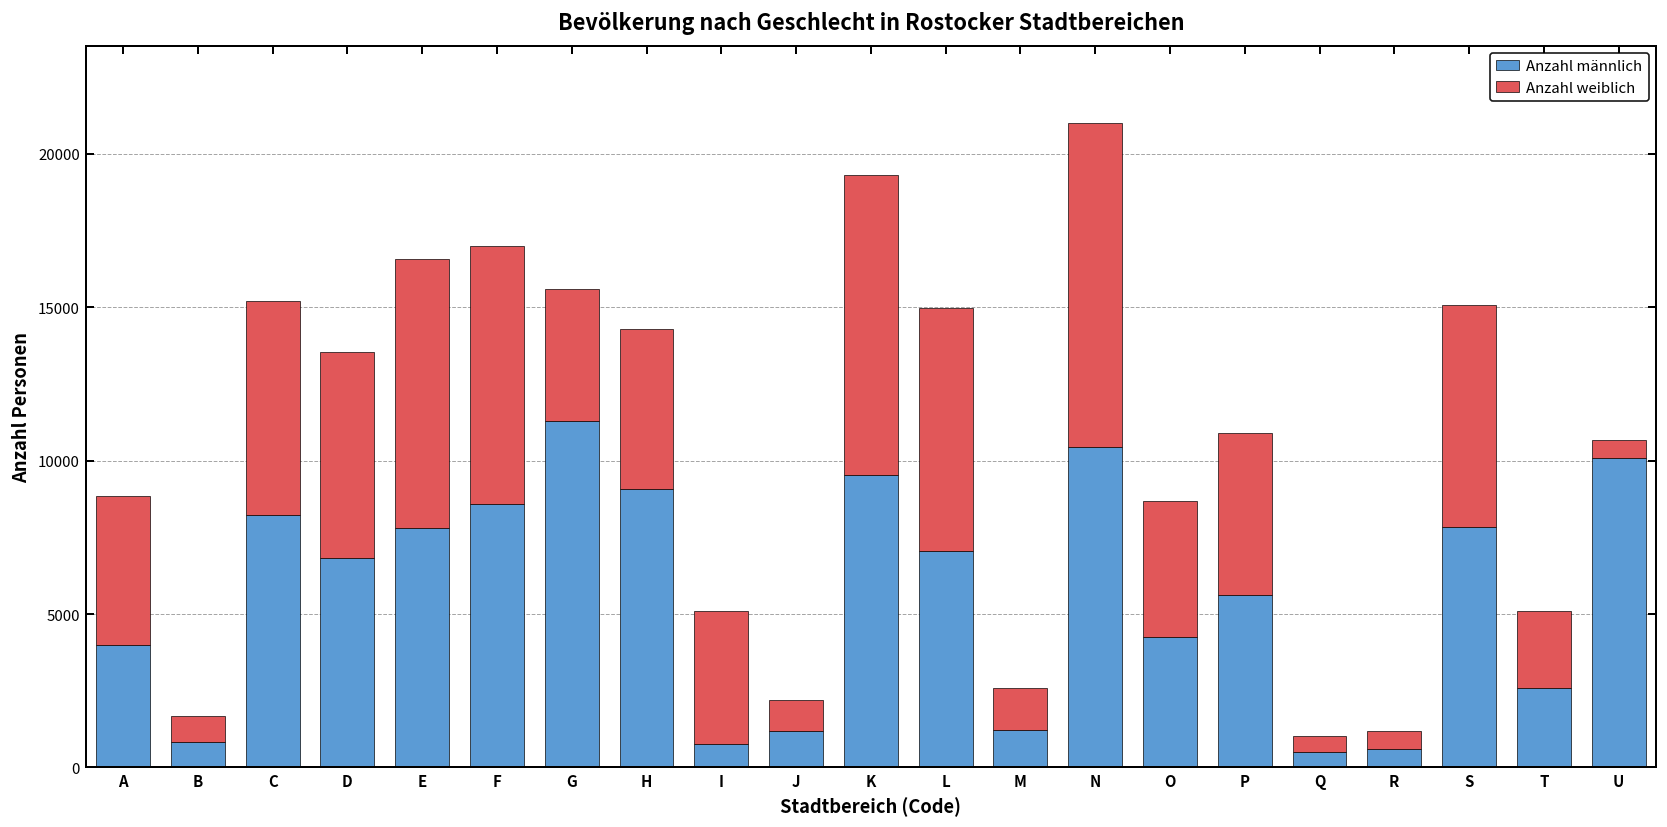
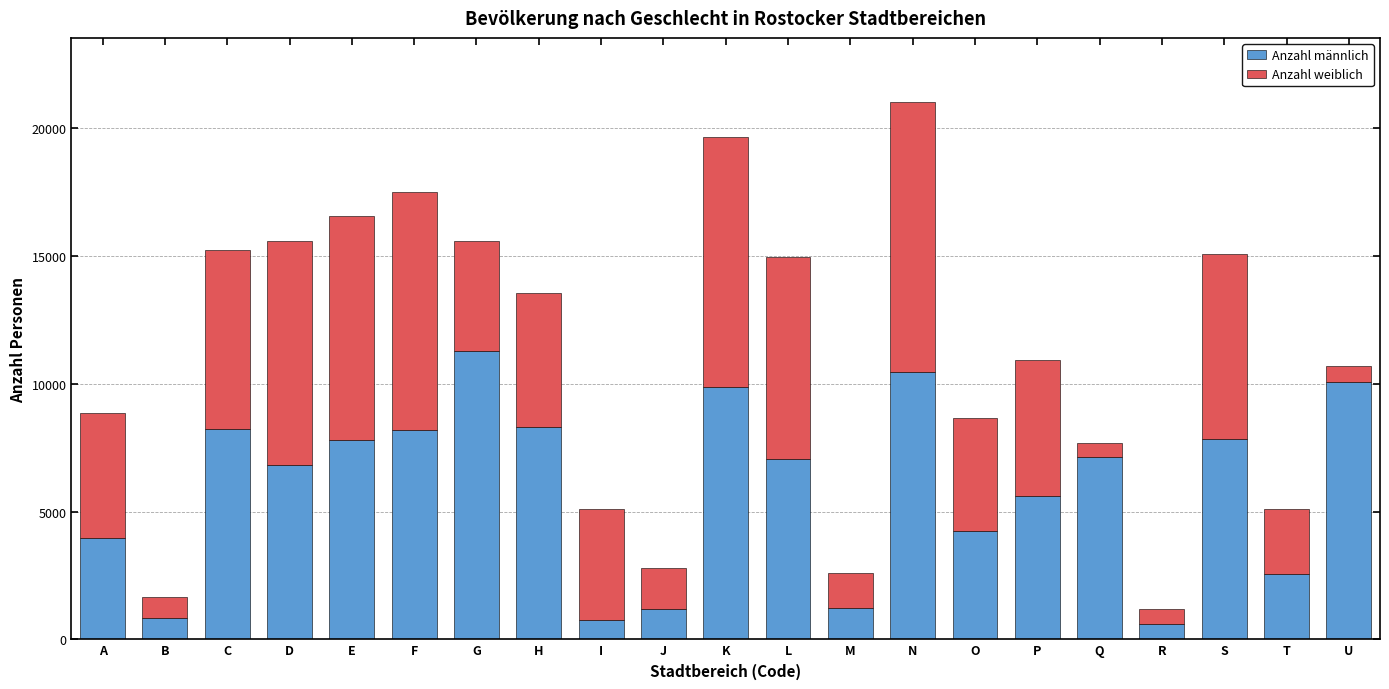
Anzahl weiblich, D: 6700 -> 8800
Anzahl männlich, F: 8600 -> 8200
Anzahl weiblich, F: 8400 -> 9300
Anzahl männlich, H: 9100 -> 8300
Anzahl weiblich, J: 1000 -> 1600
Anzahl männlich, K: 9500 -> 9900
Anzahl männlich, Q: 500 -> 7100
